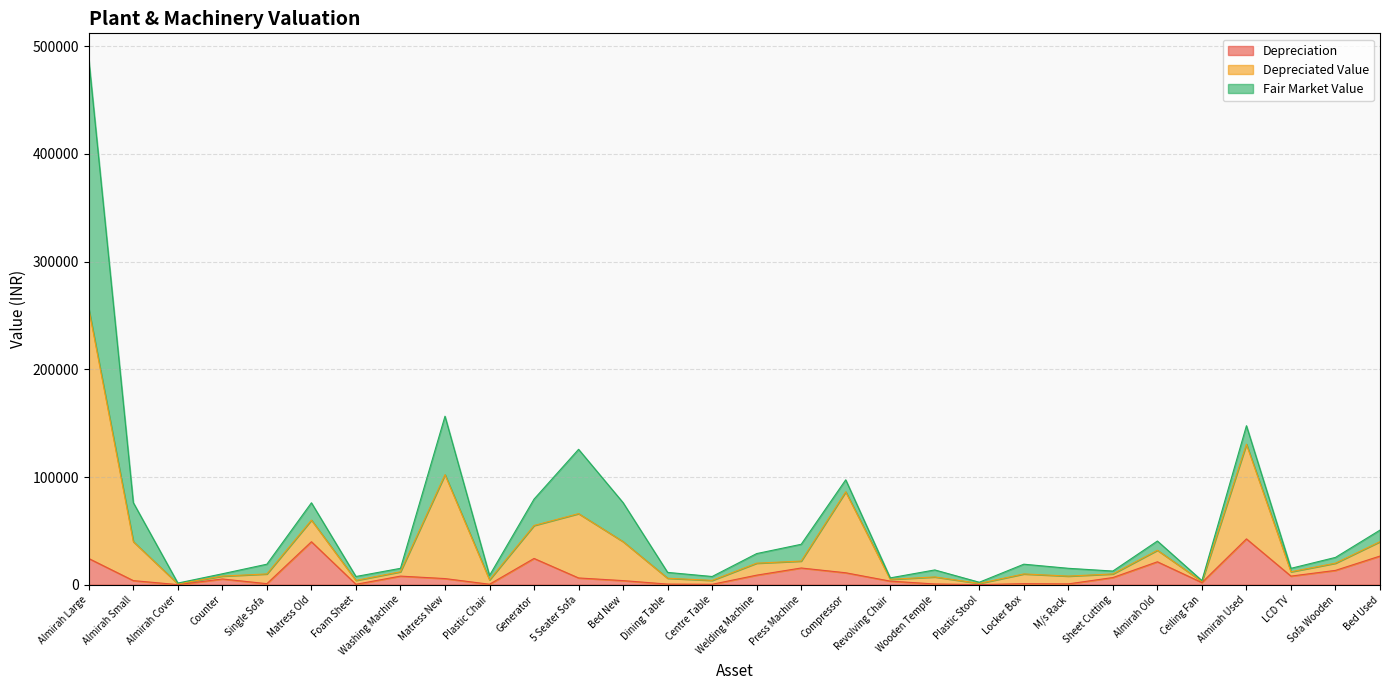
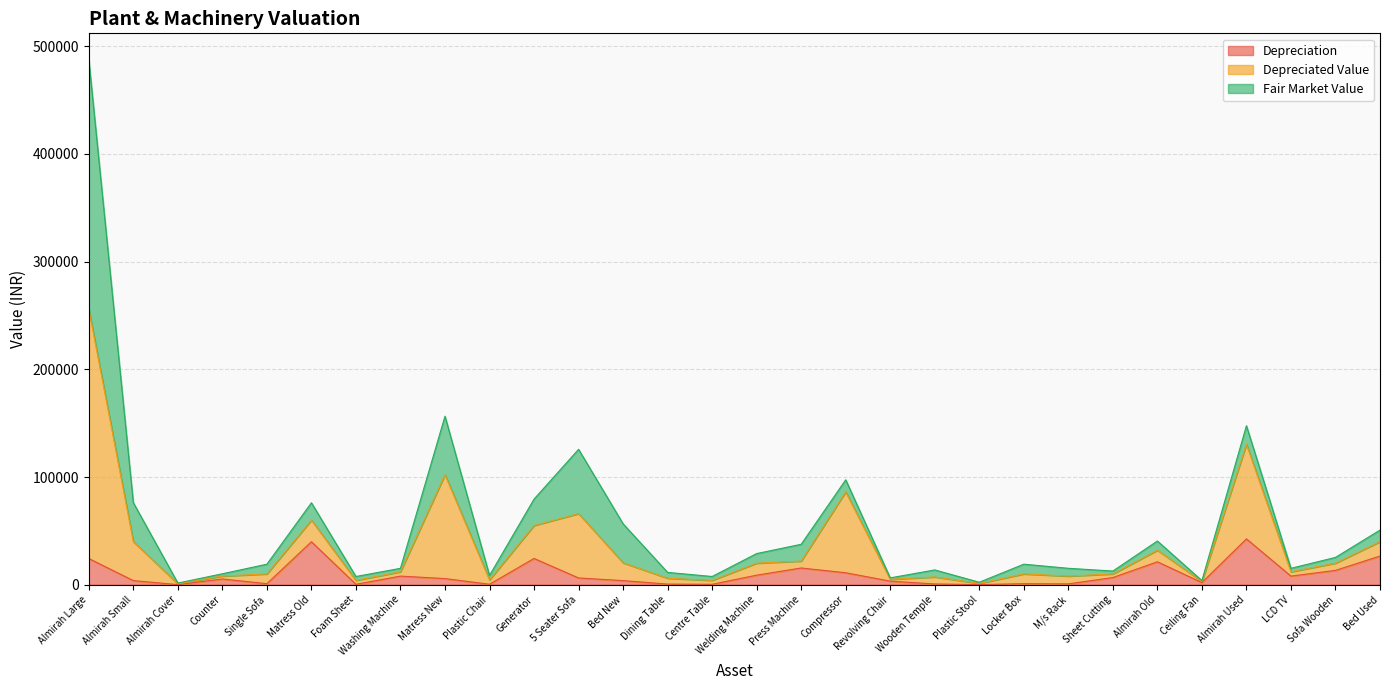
Depreciated Value, Bed New: 36000 -> 17000
